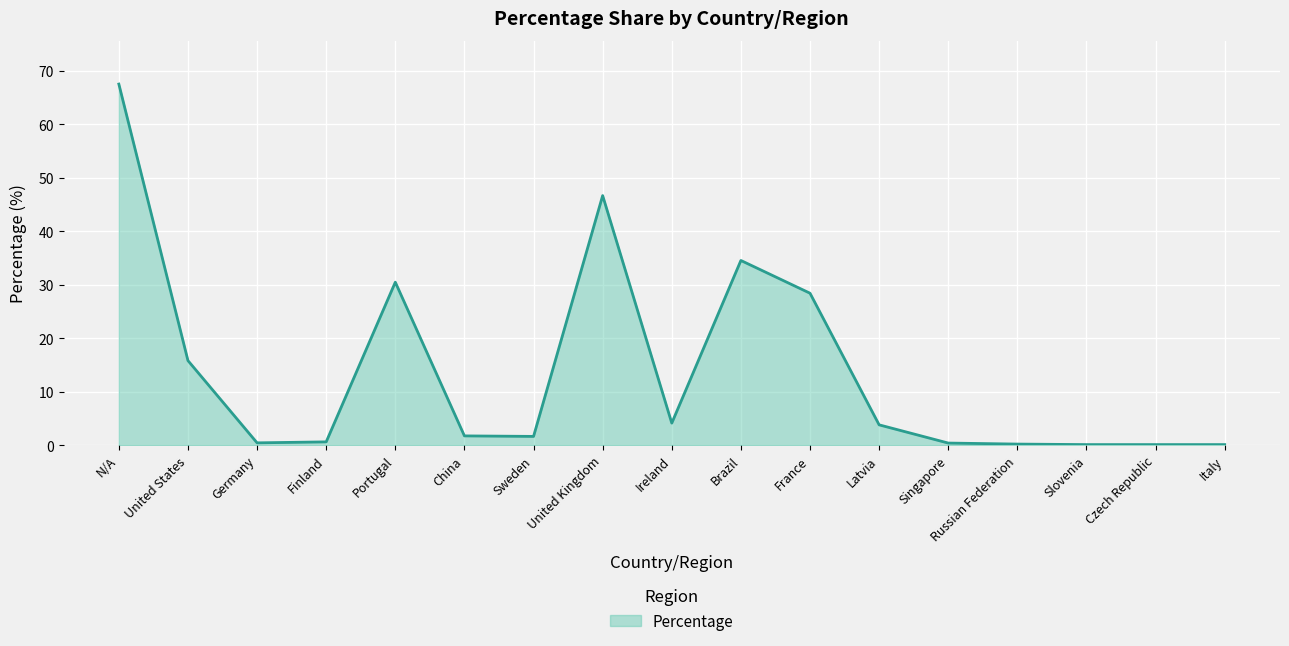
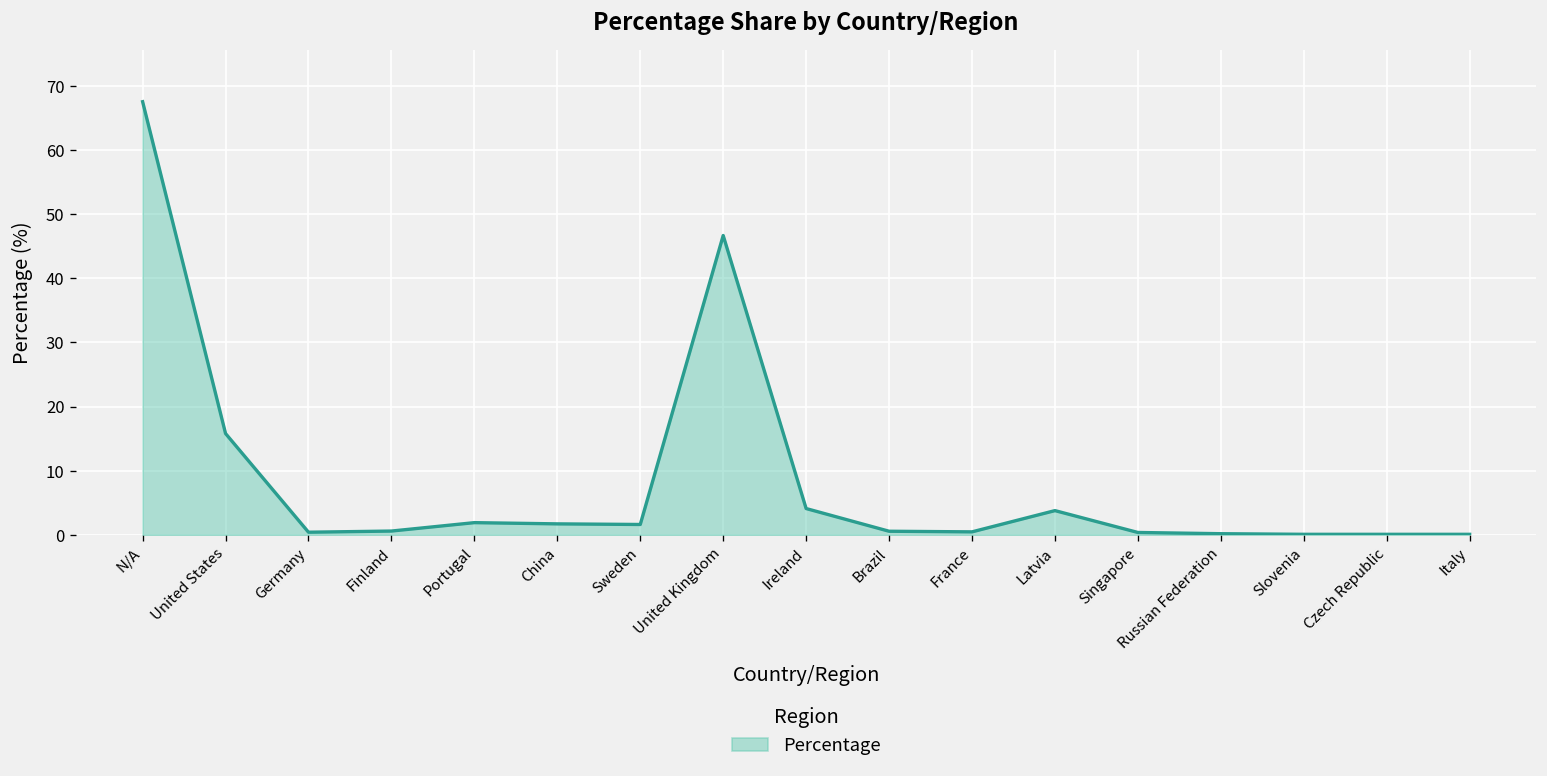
Portugal: 30 -> 2
Brazil: 35 -> 1
France: 28 -> 0
